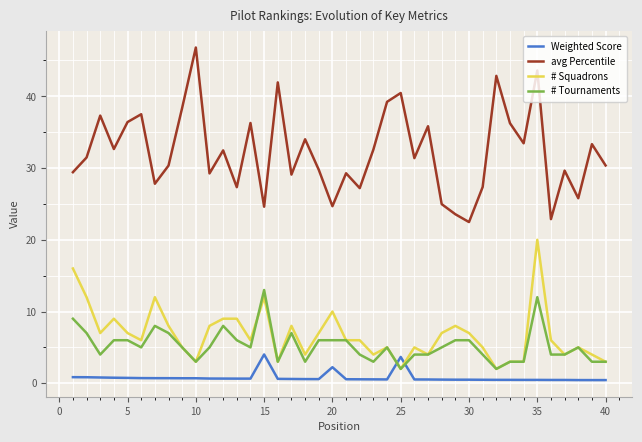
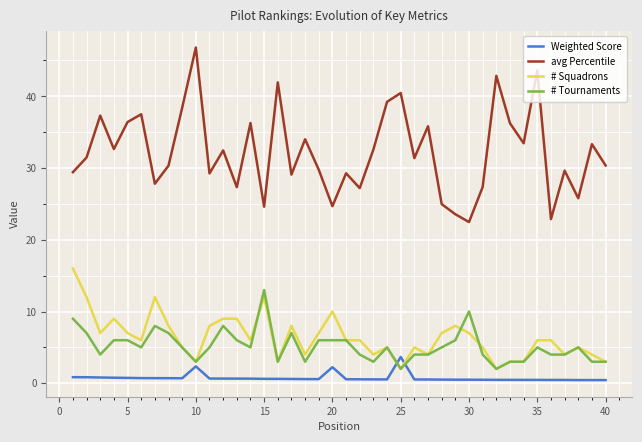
Weighted Score, 10: 1 -> 2
Weighted Score, 15: 4 -> 1
# Tournaments, 30: 6 -> 10
# Squadrons, 35: 20 -> 6
# Tournaments, 35: 12 -> 5
